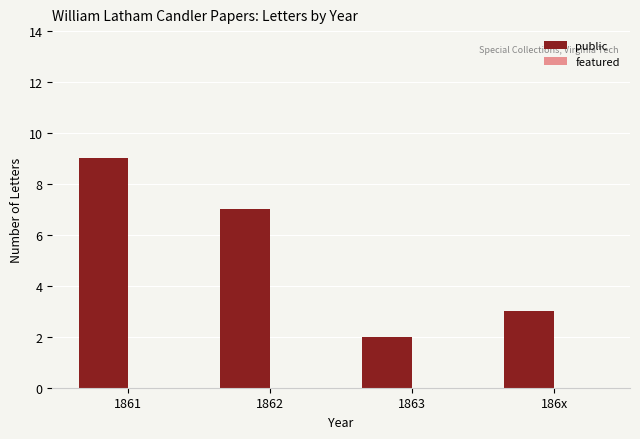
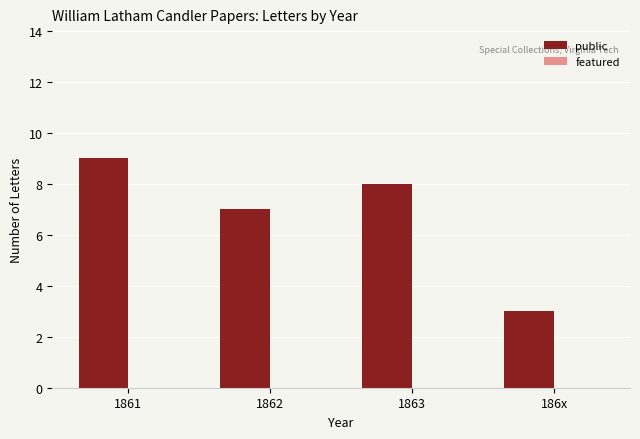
public, 1863: 2 -> 8
